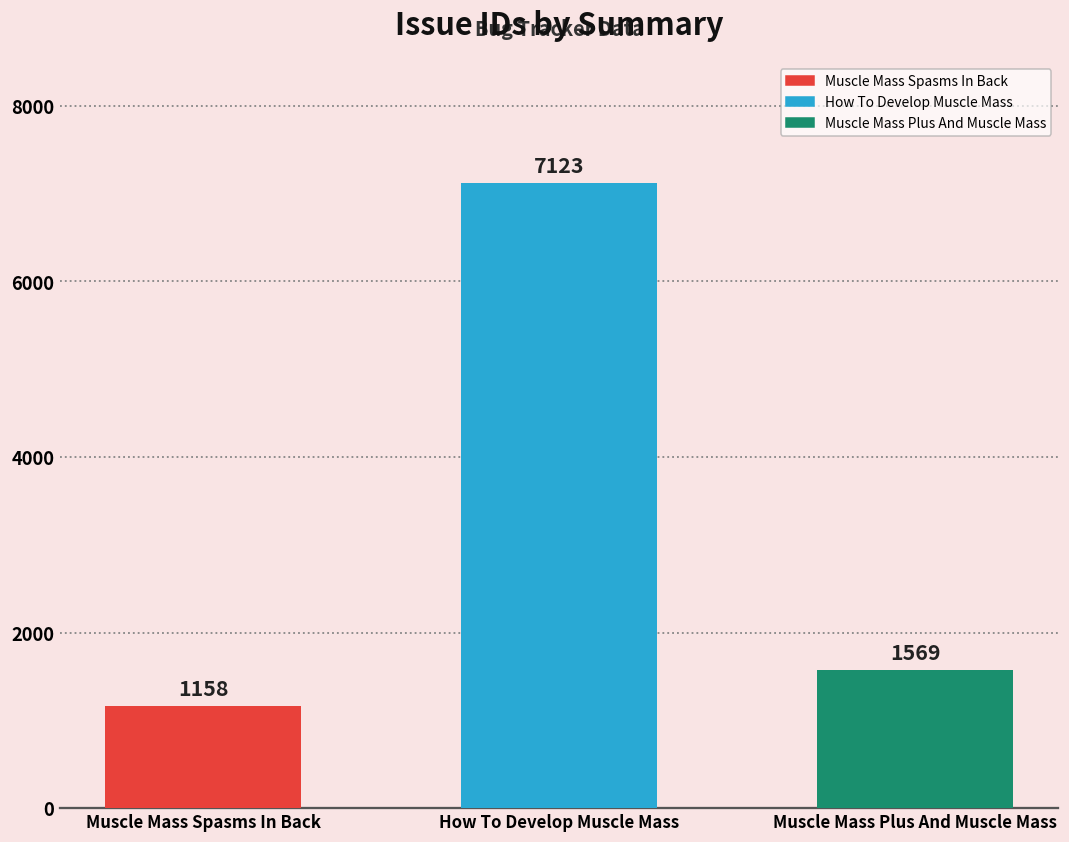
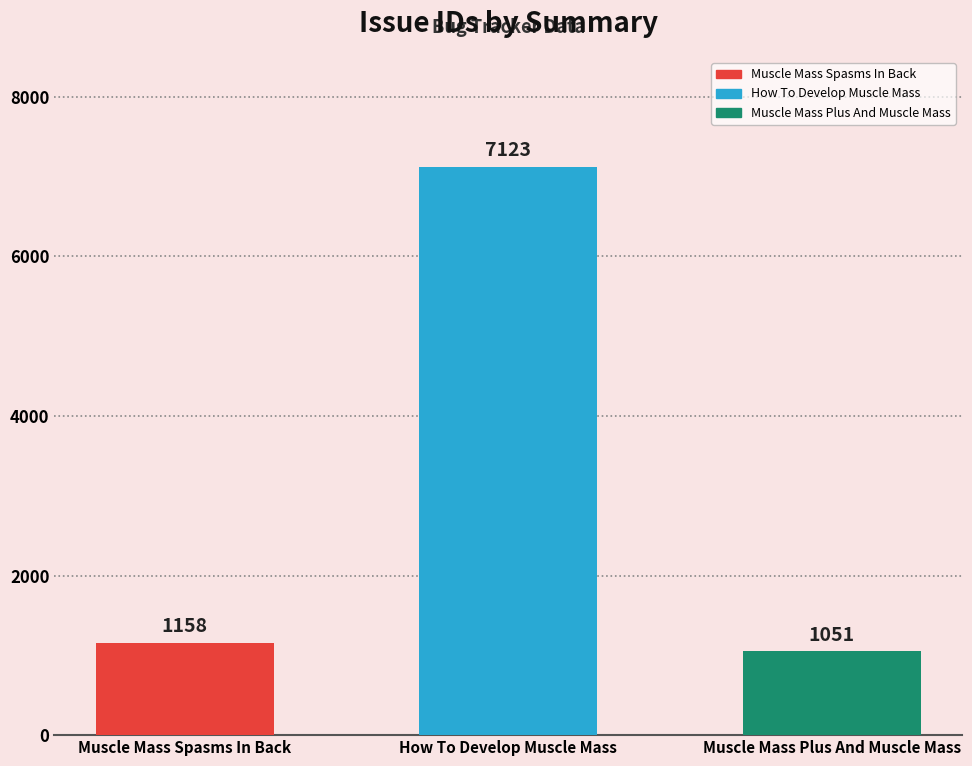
Muscle Mass Plus And Muscle Mass: 1569 -> 1051
